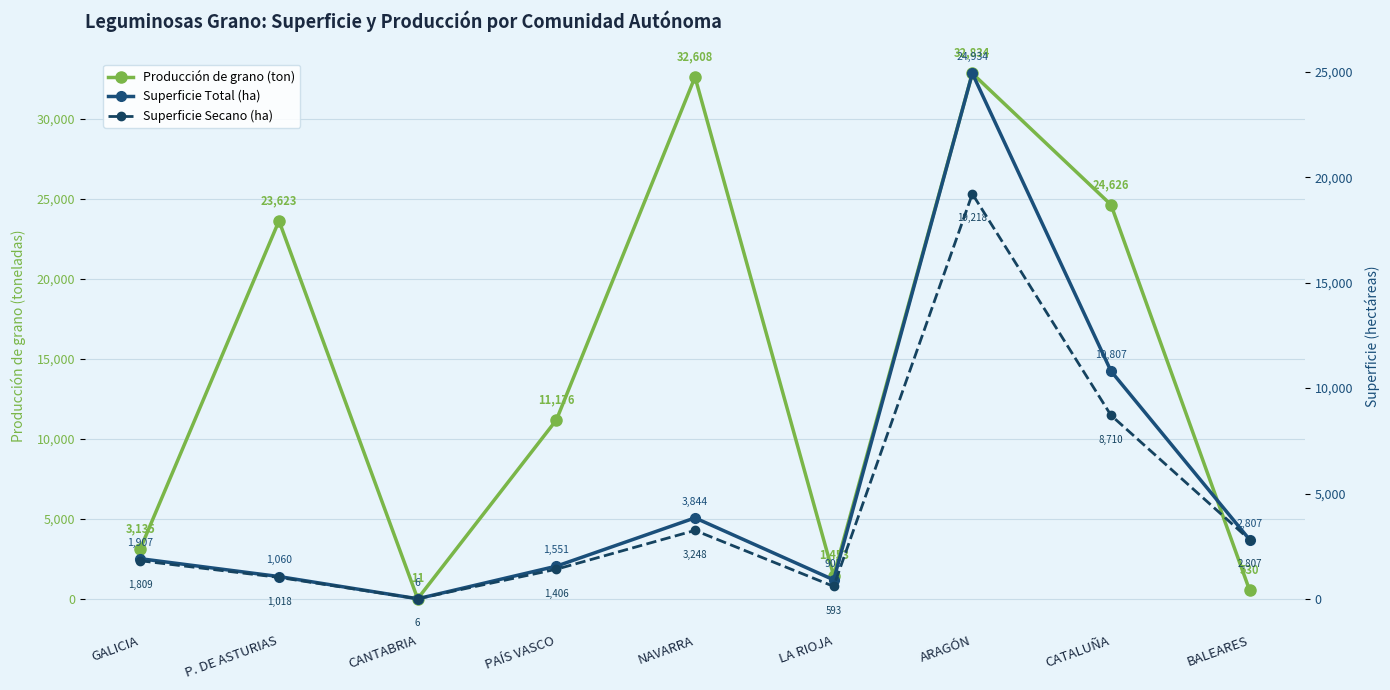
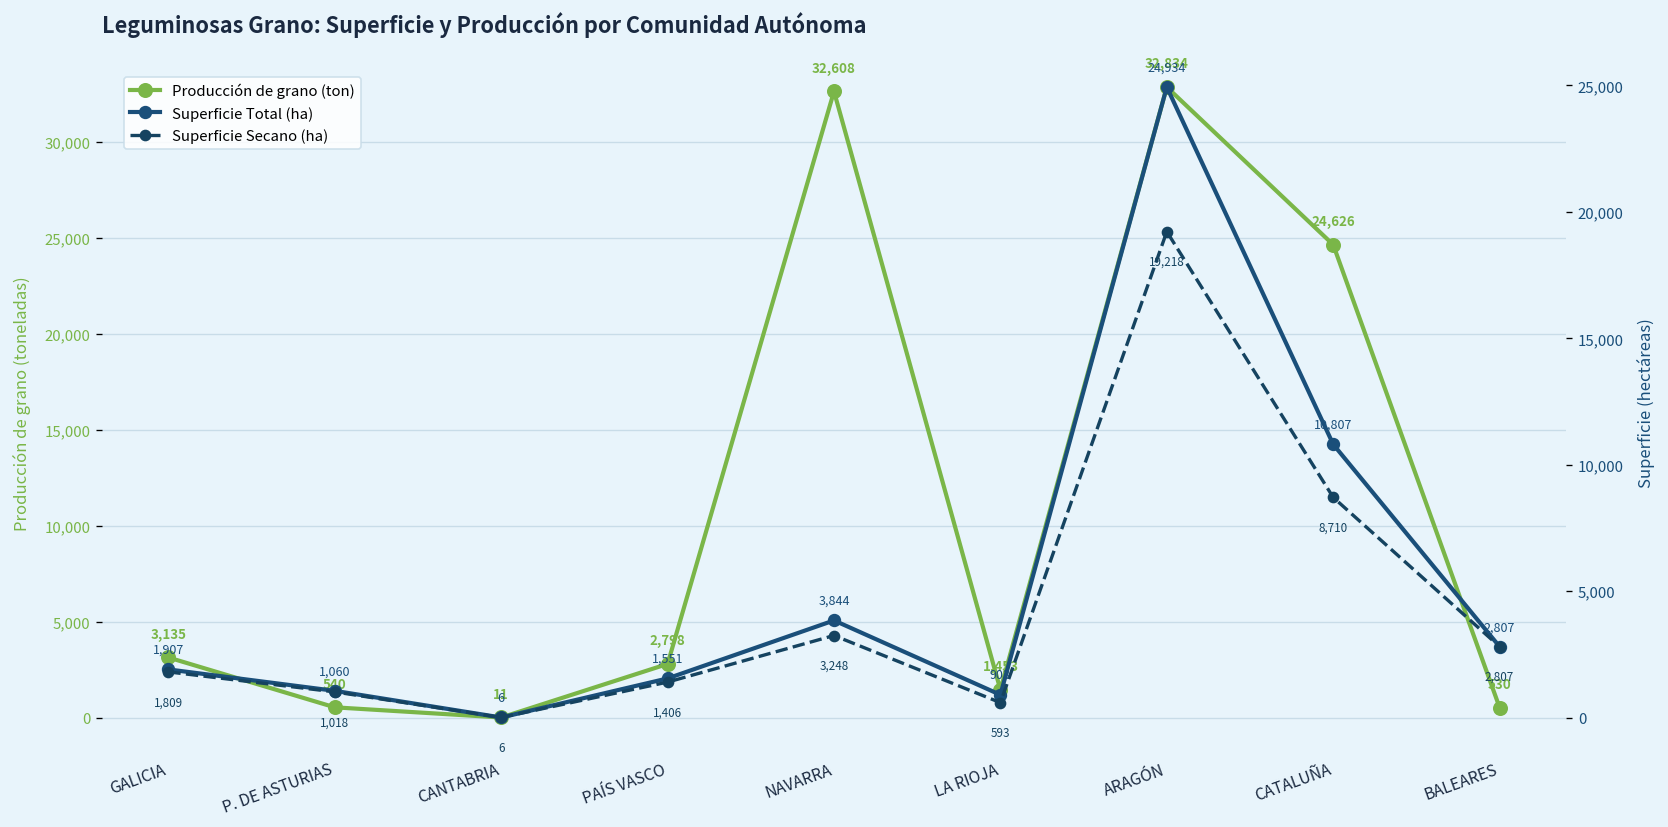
Producción de grano (ton), P. DE ASTURIAS: 23,623 -> 540
Producción de grano (ton), PAÍS VASCO: 11,176 -> 2,798
